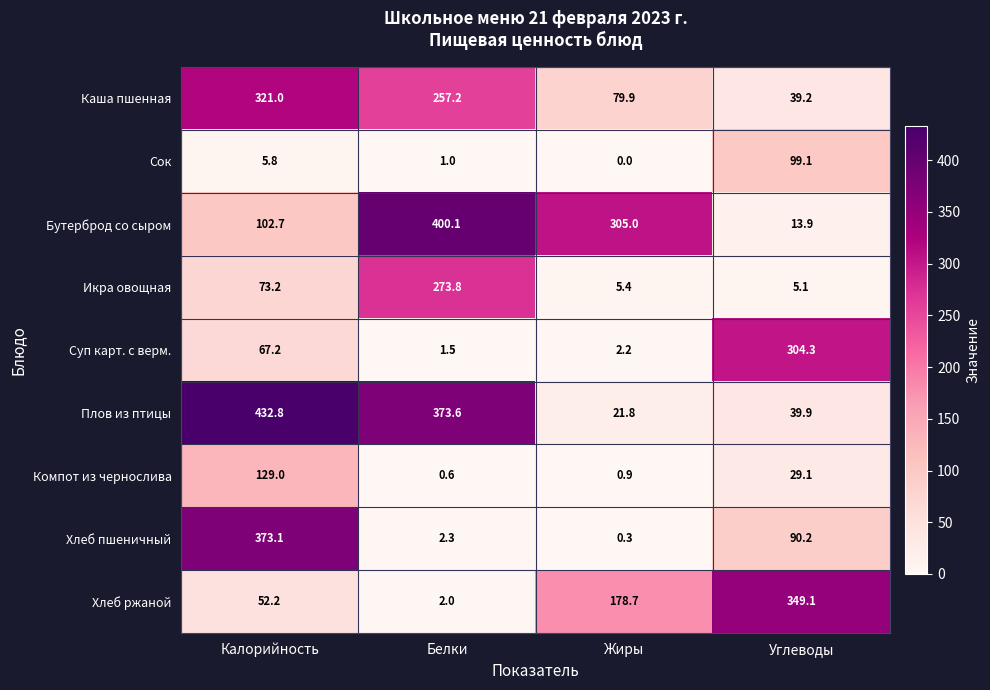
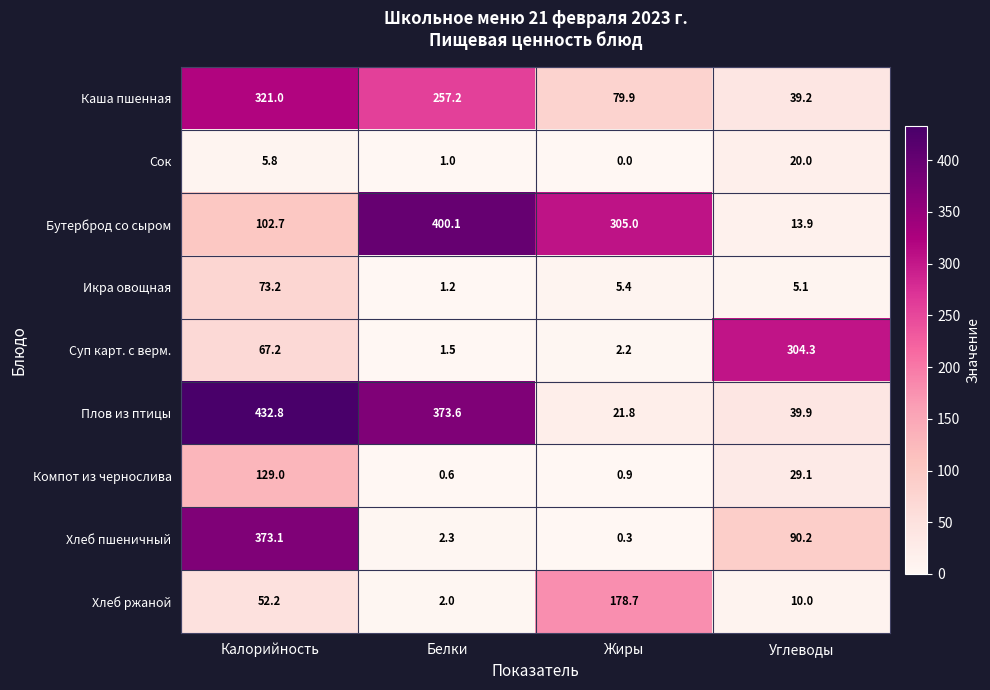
Сок, Углеводы: 99.1 -> 20.0
Икра овощная, Белки: 273.8 -> 1.2
Хлеб ржаной, Углеводы: 349.1 -> 10.0
